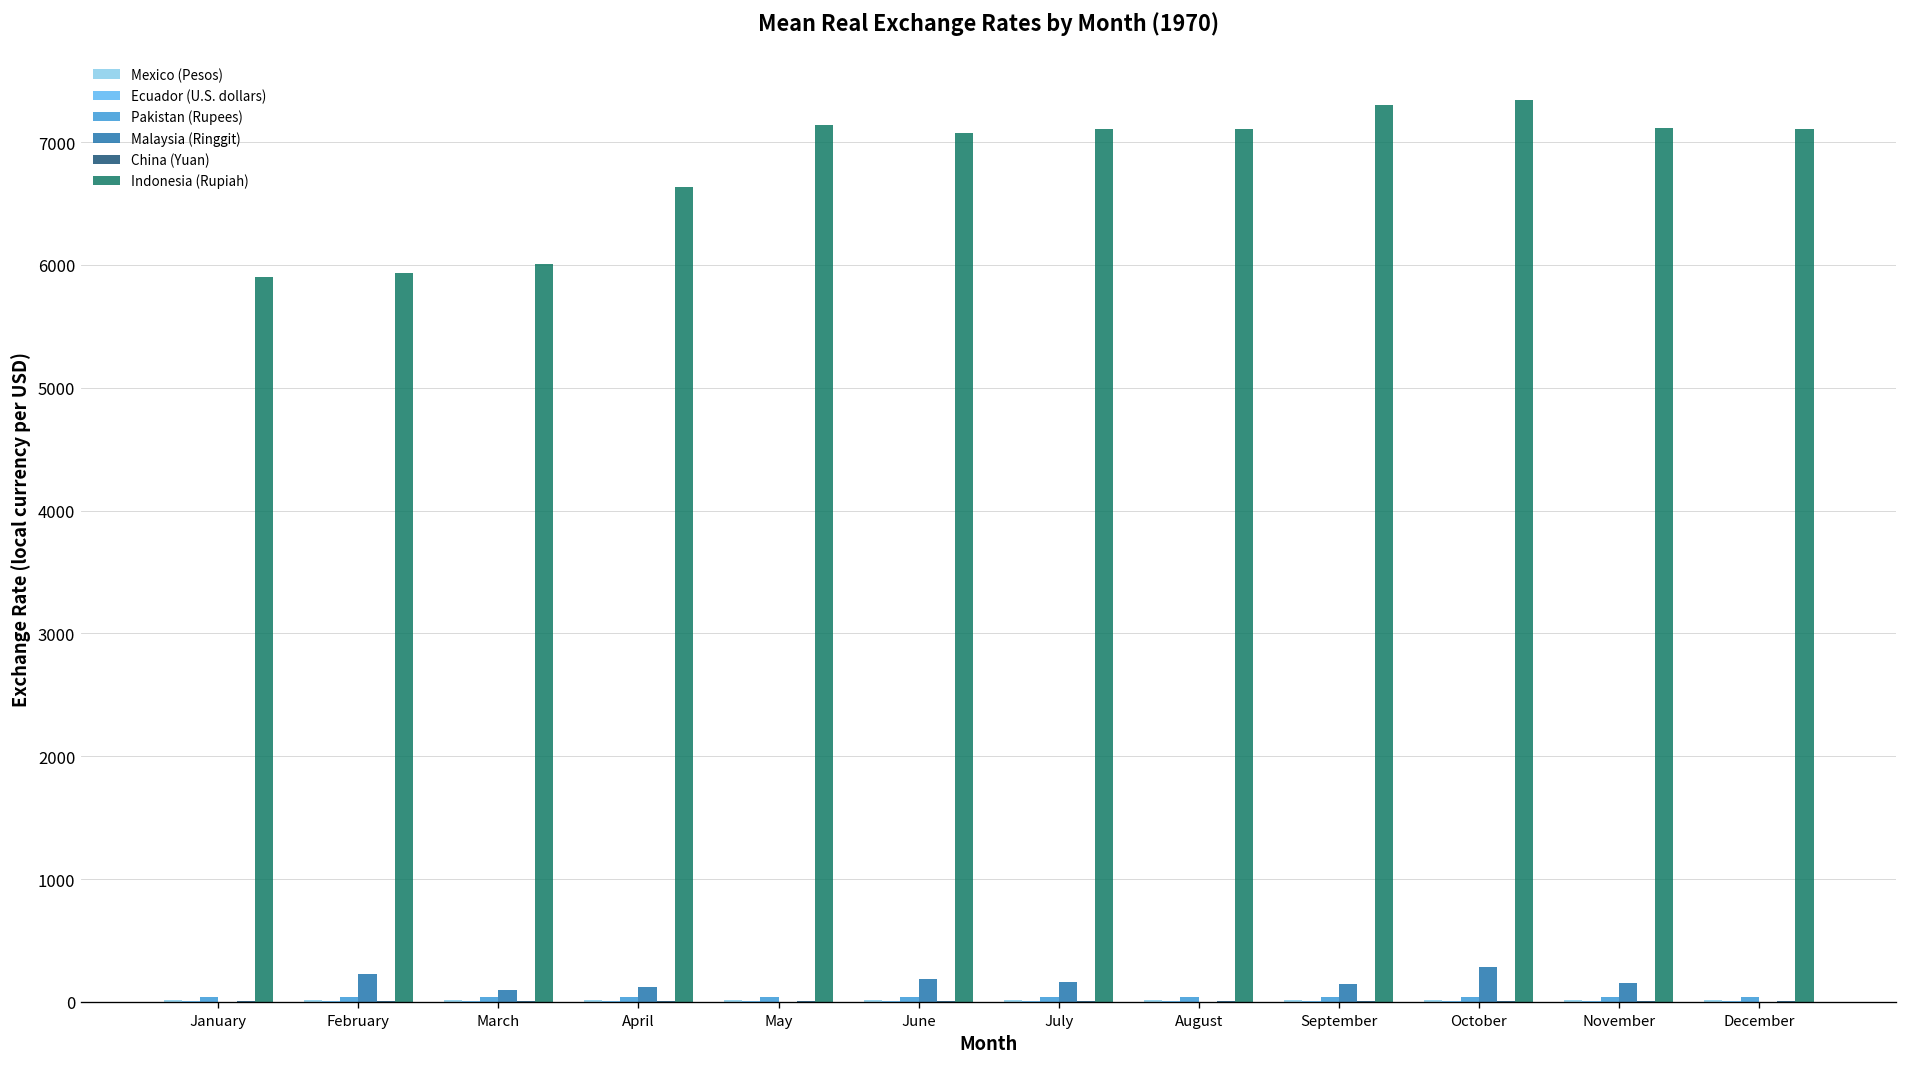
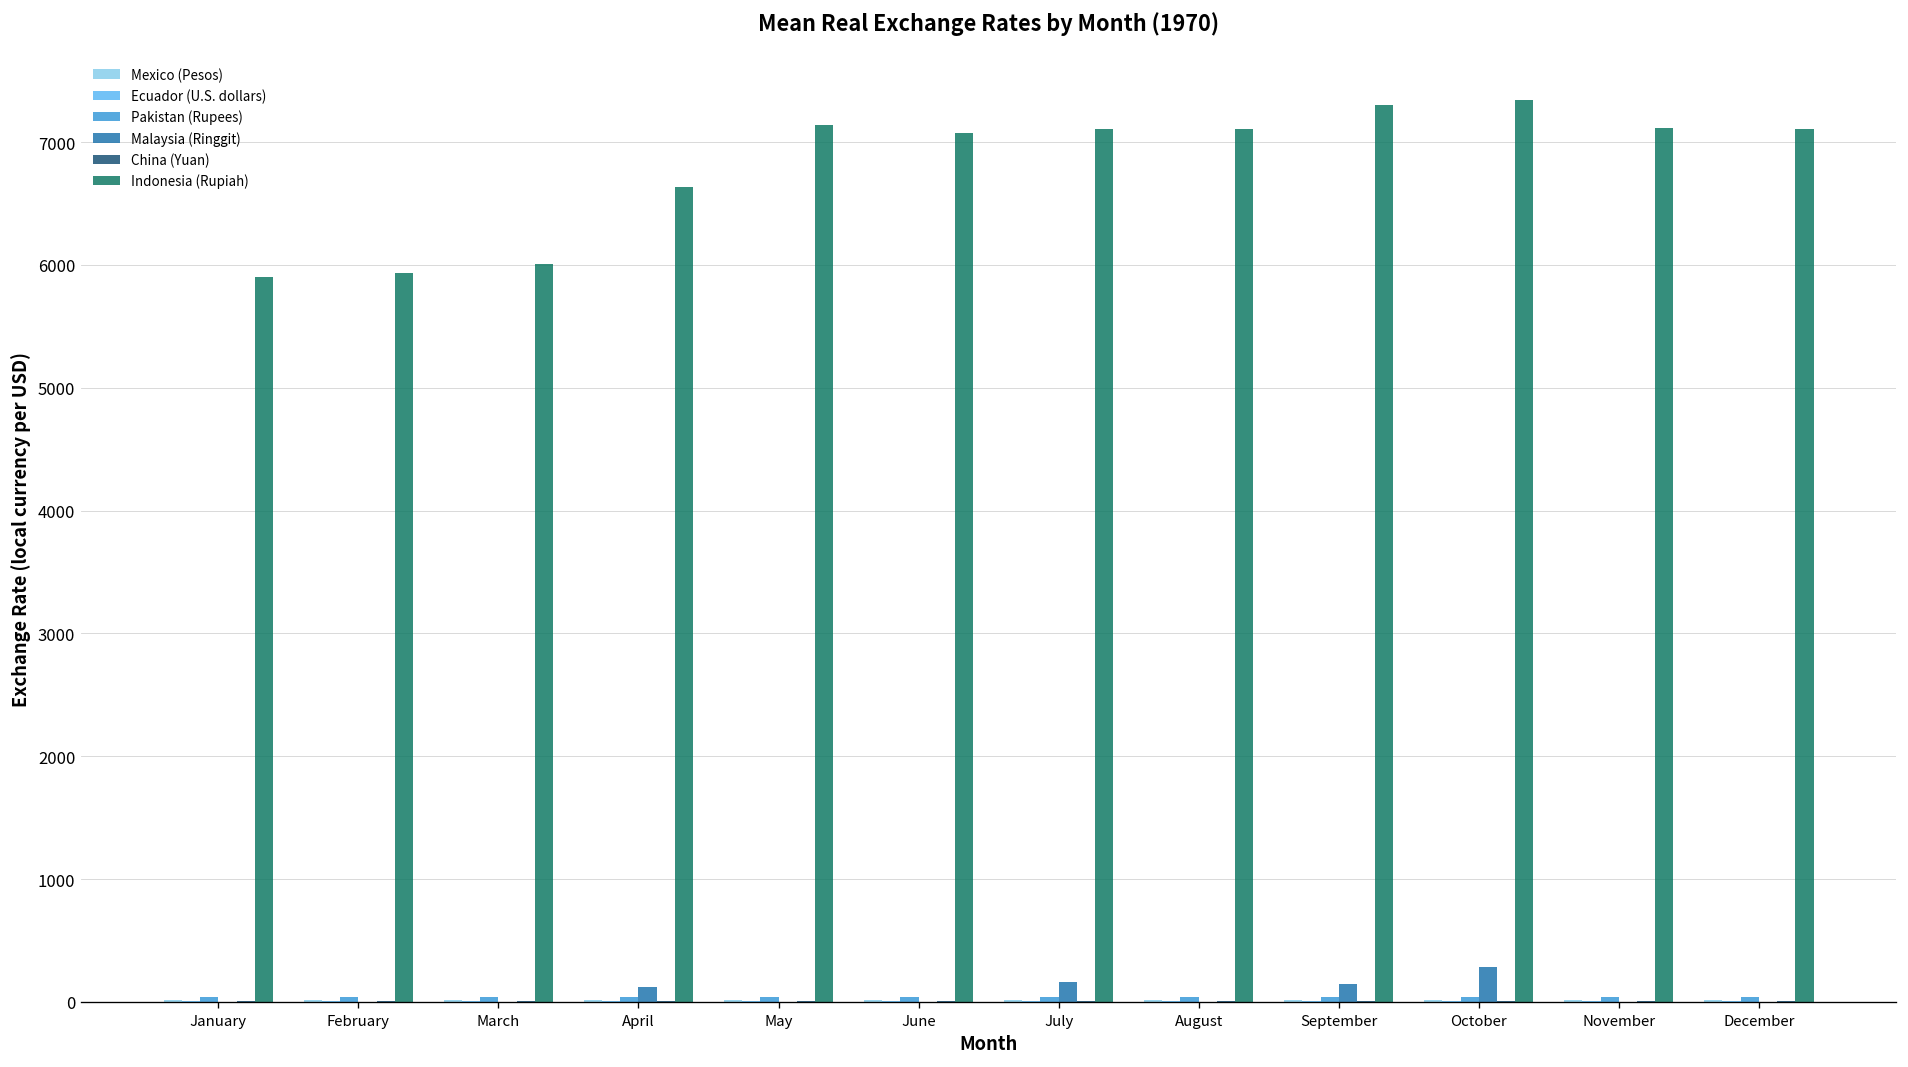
Malaysia (Ringgit), February: 230 -> 0
Malaysia (Ringgit), March: 100 -> 0
Malaysia (Ringgit), June: 190 -> 0
Malaysia (Ringgit), November: 150 -> 0
